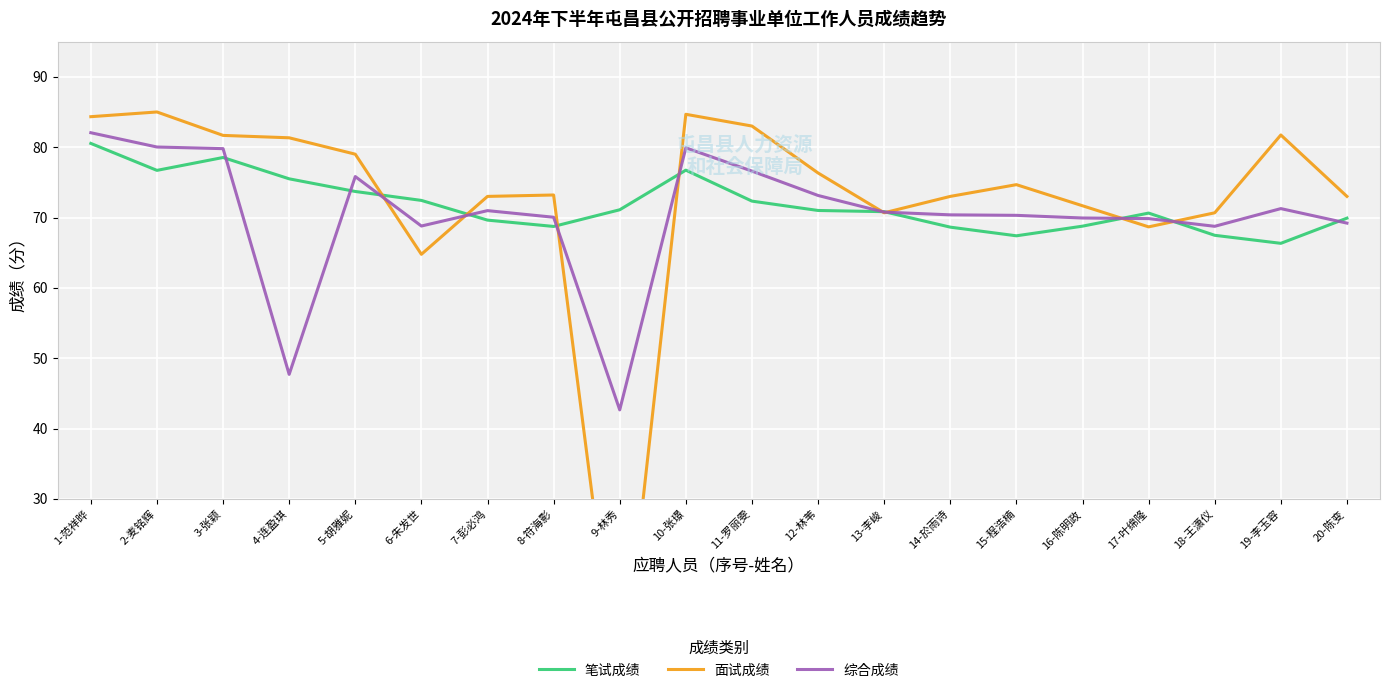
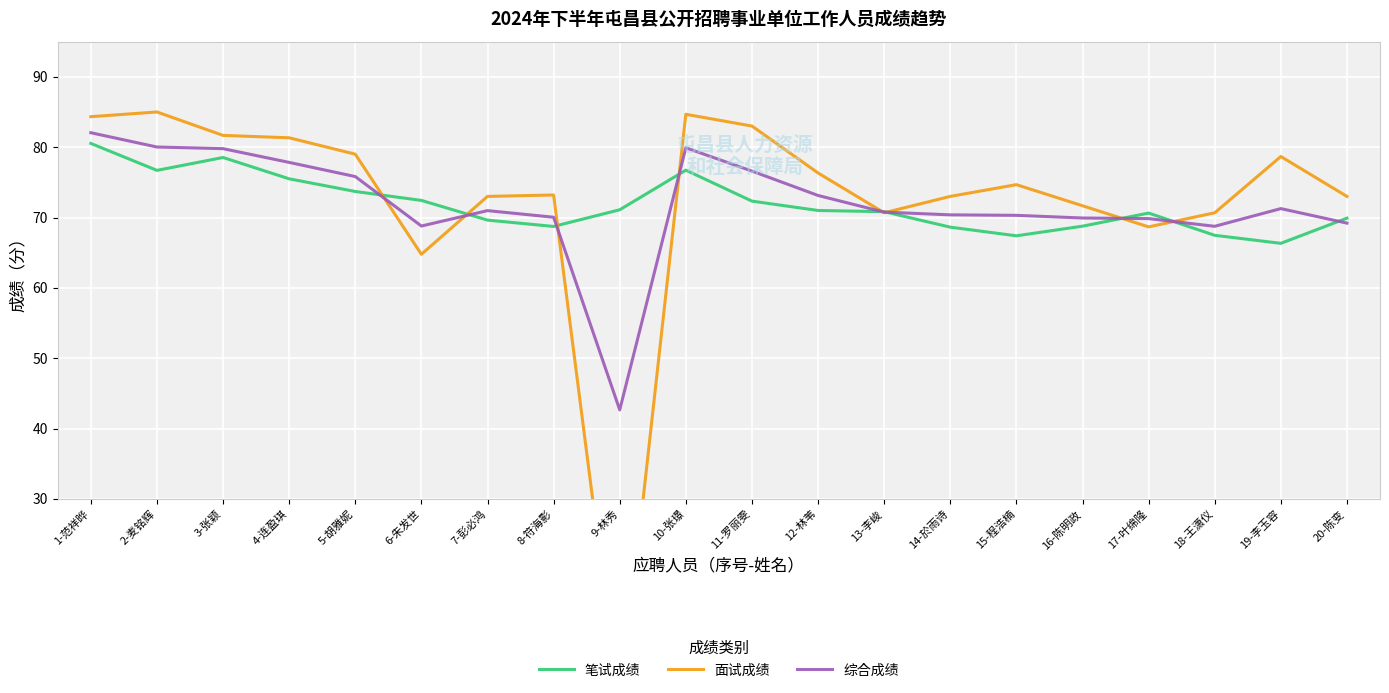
综合成绩, 4-连盈琪: 48 -> 78
面试成绩, 19-李玉容: 82 -> 79
